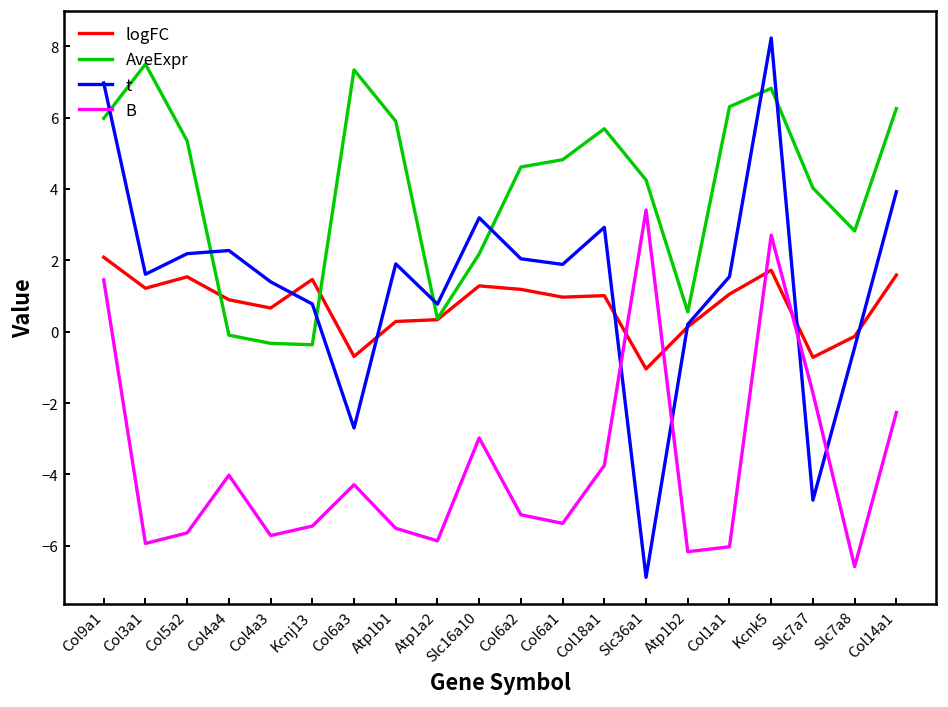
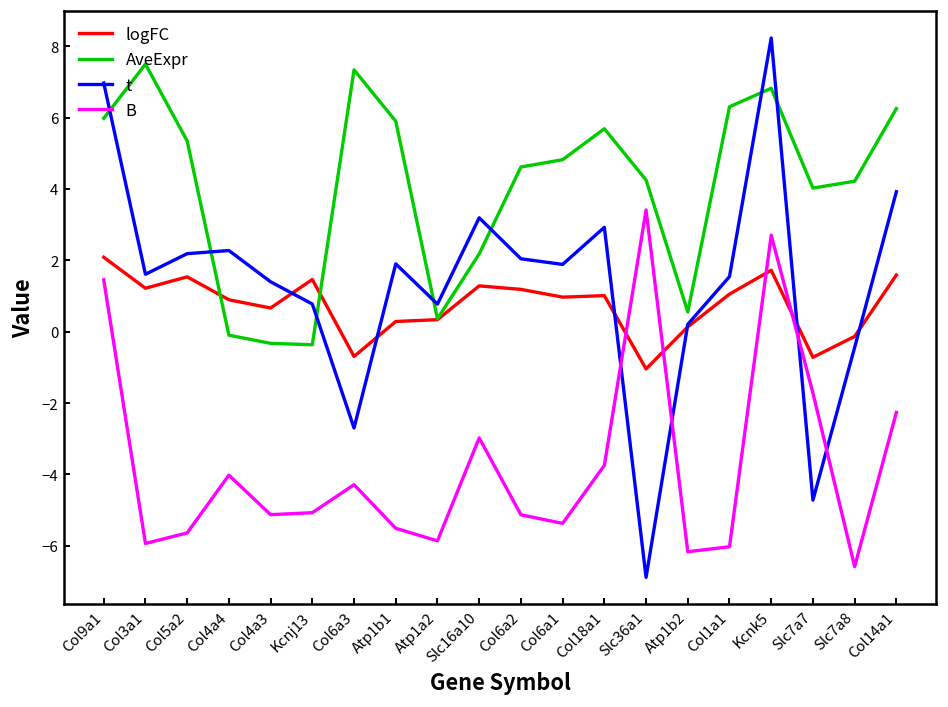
B, Col4a3: -5.7 -> -5.1
B, Kcnj13: -5.4 -> -5.1
AveExpr, Slc7a8: 2.8 -> 4.2
